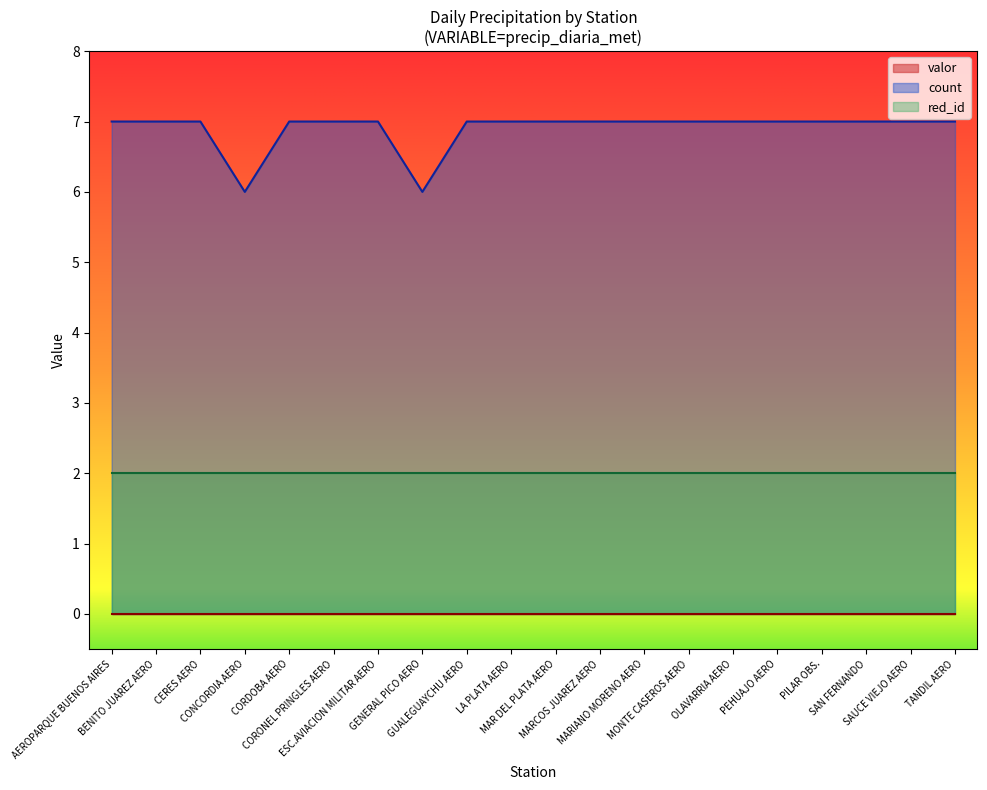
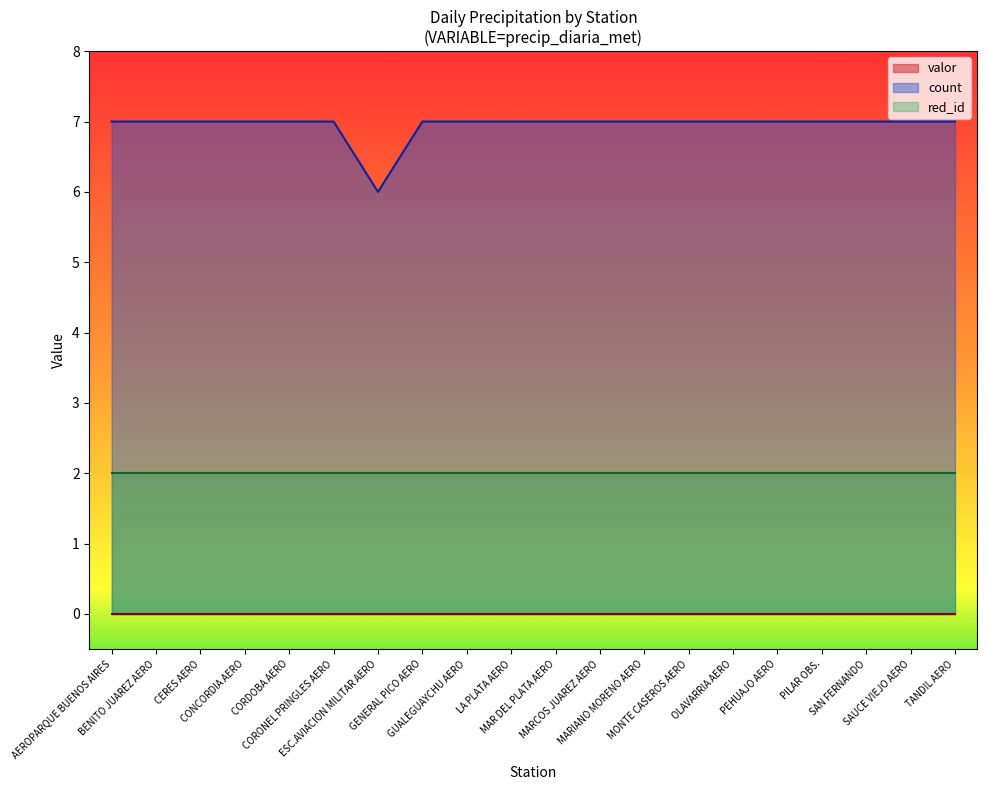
count, CONCORDIA AERO: 6 -> 7
count, ESC.AVIACION MILITAR AERO: 7 -> 6
count, GENERAL PICO AERO: 6 -> 7
